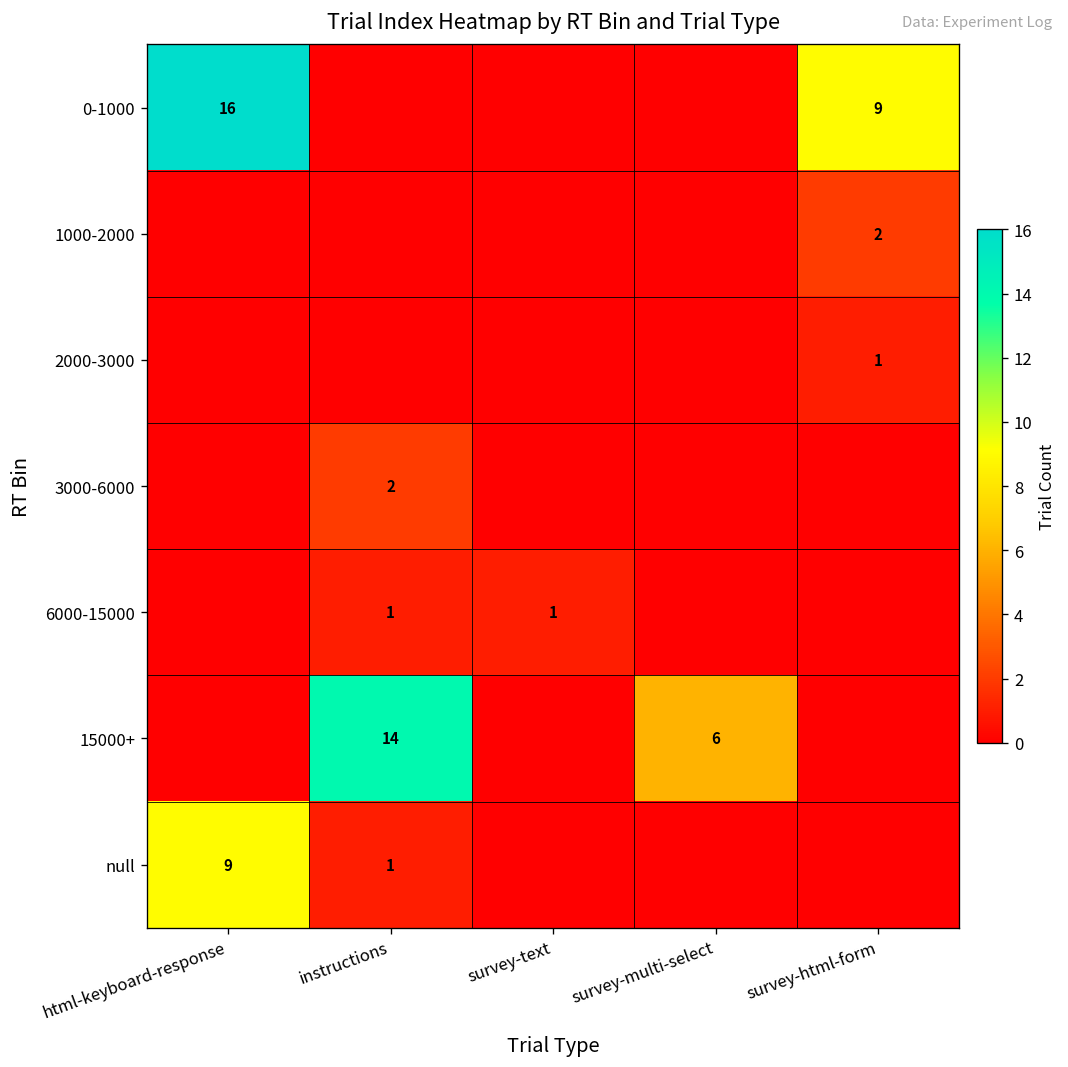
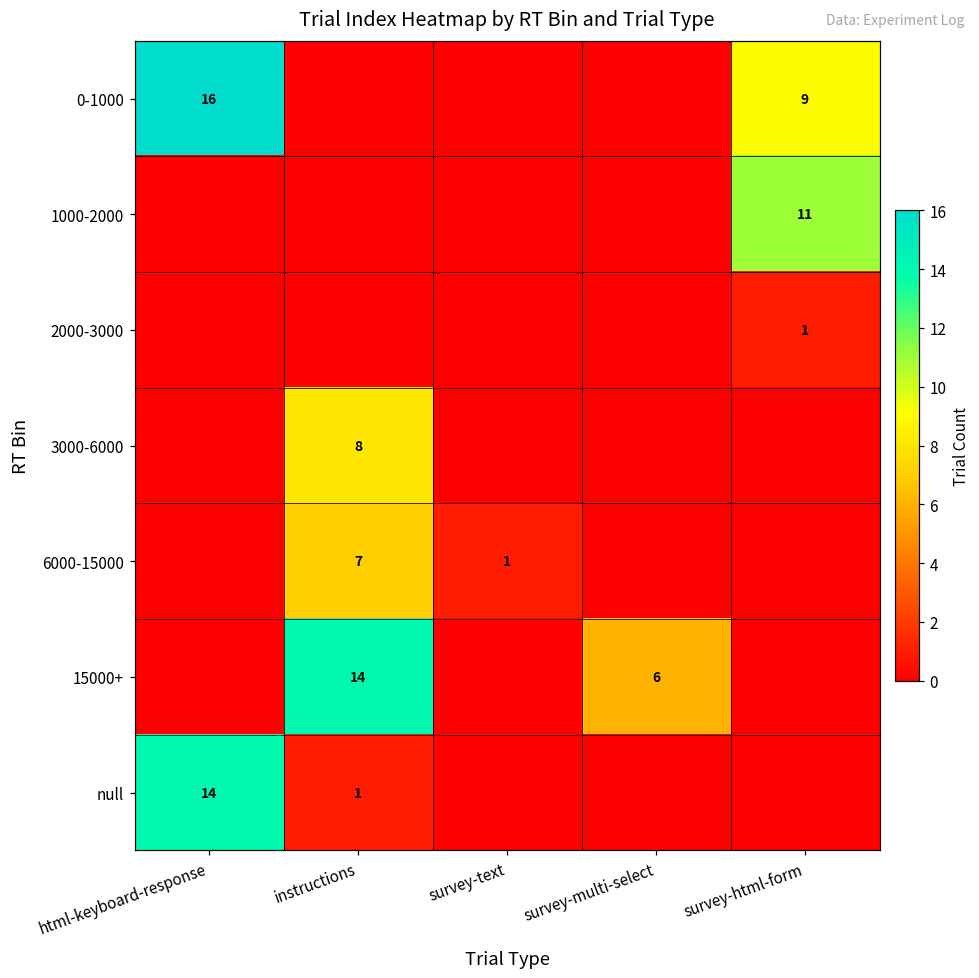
1000-2000, survey-html-form: 2 -> 11
3000-6000, instructions: 2 -> 8
6000-15000, instructions: 1 -> 7
null, html-keyboard-response: 9 -> 14
